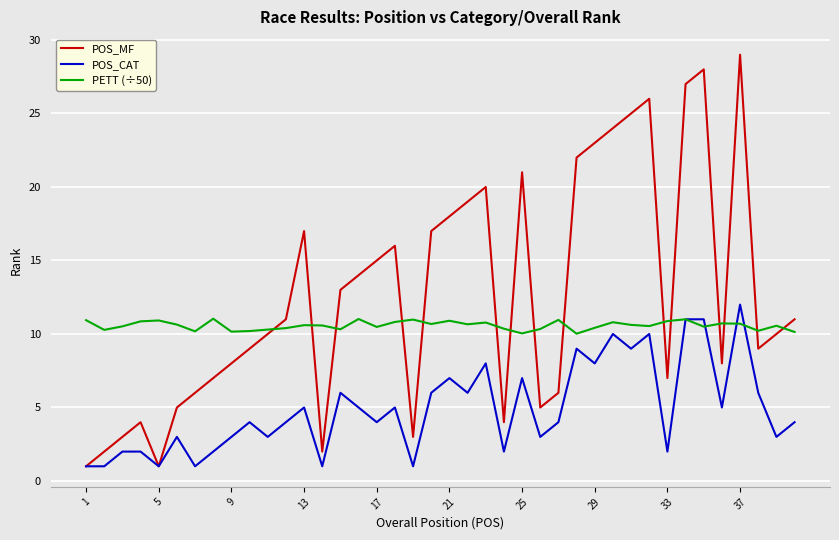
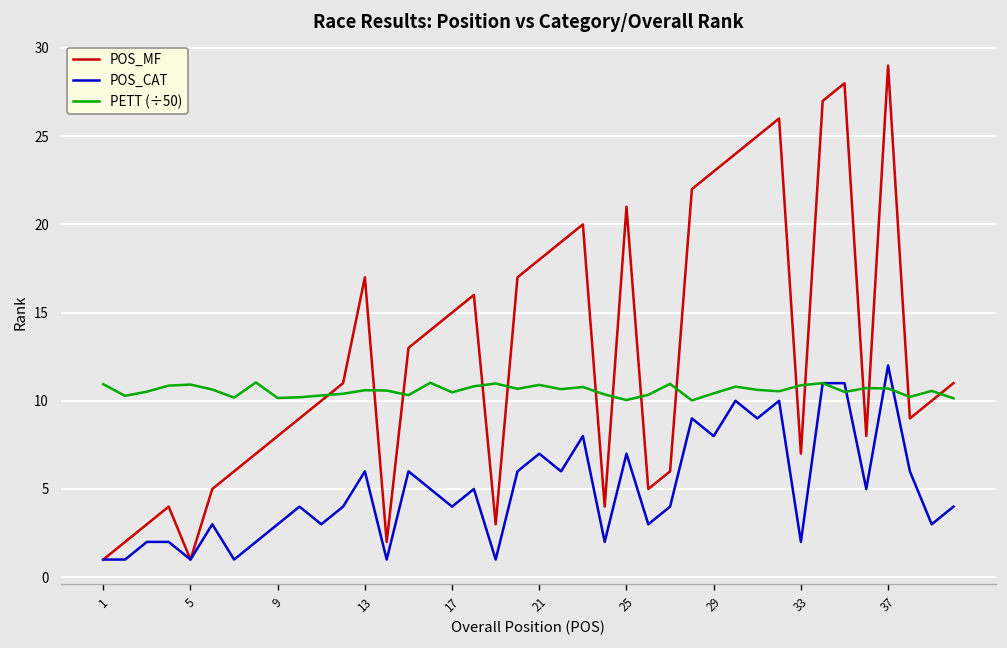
POS_CAT, 13: 5 -> 6
